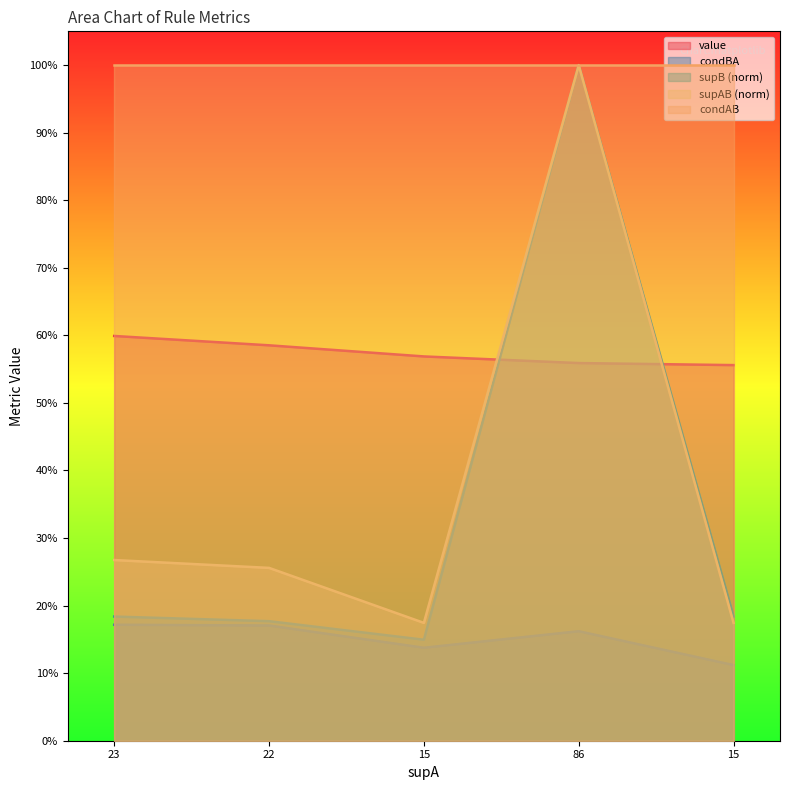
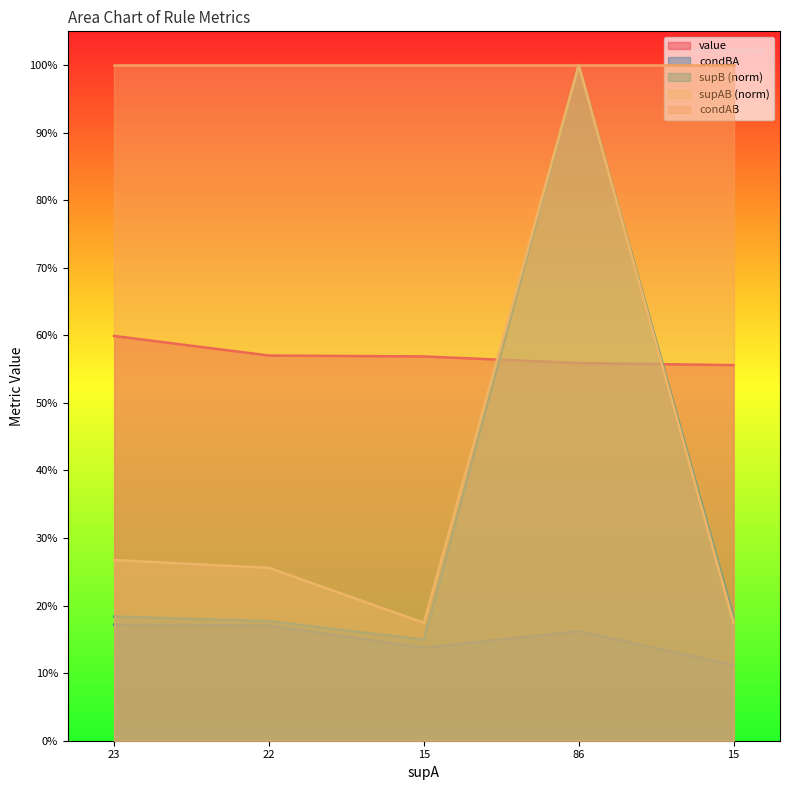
value, 22: 59% -> 57%
